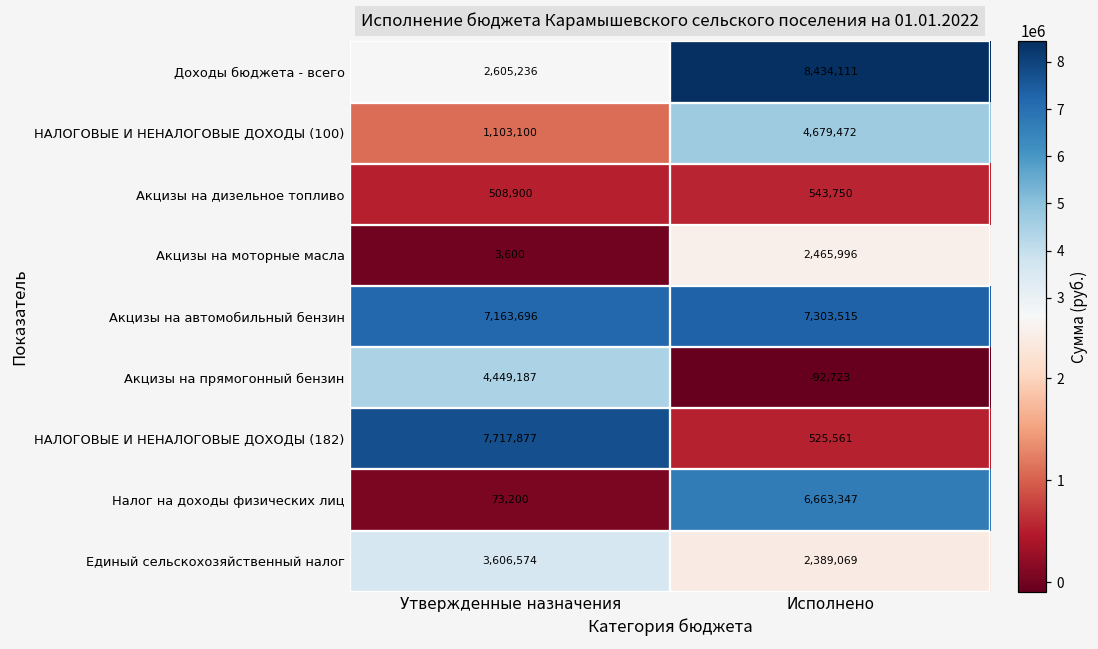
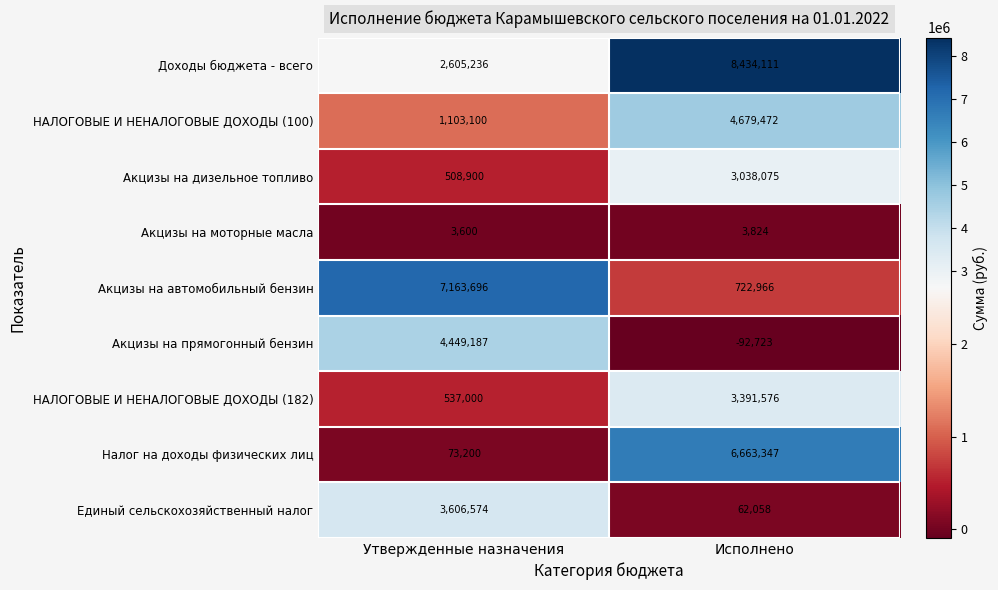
Акцизы на дизельное топливо, Исполнено: 543,750 -> 3,038,075
Акцизы на моторные масла, Исполнено: 2,465,996 -> 3,824
Акцизы на автомобильный бензин, Исполнено: 7,303,515 -> 722,966
НАЛОГОВЫЕ И НЕНАЛОГОВЫЕ ДОХОДЫ (182), Утвержденные назначения: 7,717,877 -> 537,000
НАЛОГОВЫЕ И НЕНАЛОГОВЫЕ ДОХОДЫ (182), Исполнено: 525,561 -> 3,391,576
Единый сельскохозяйственный налог, Исполнено: 2,389,069 -> 62,058
